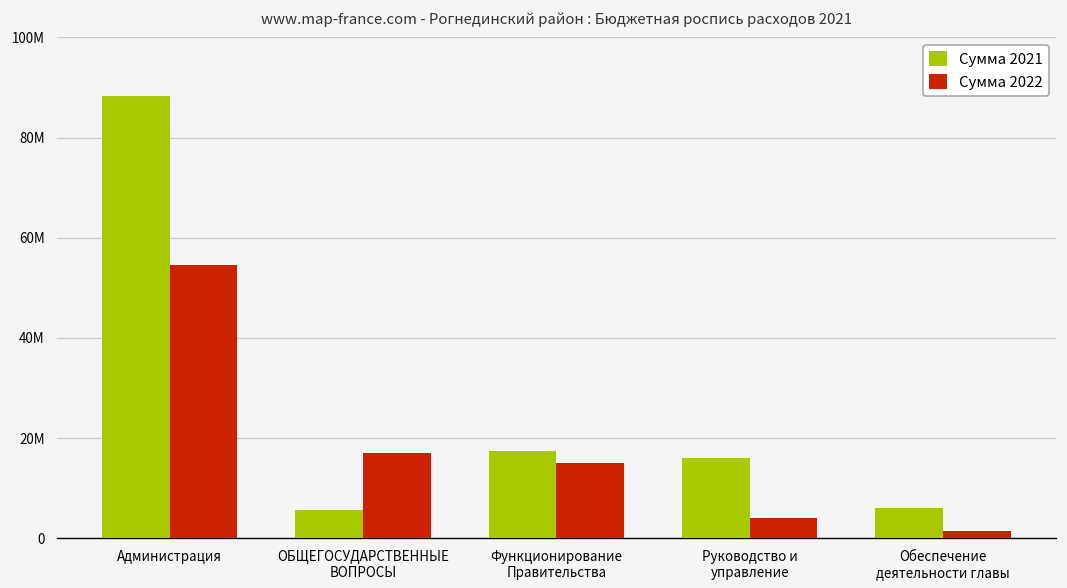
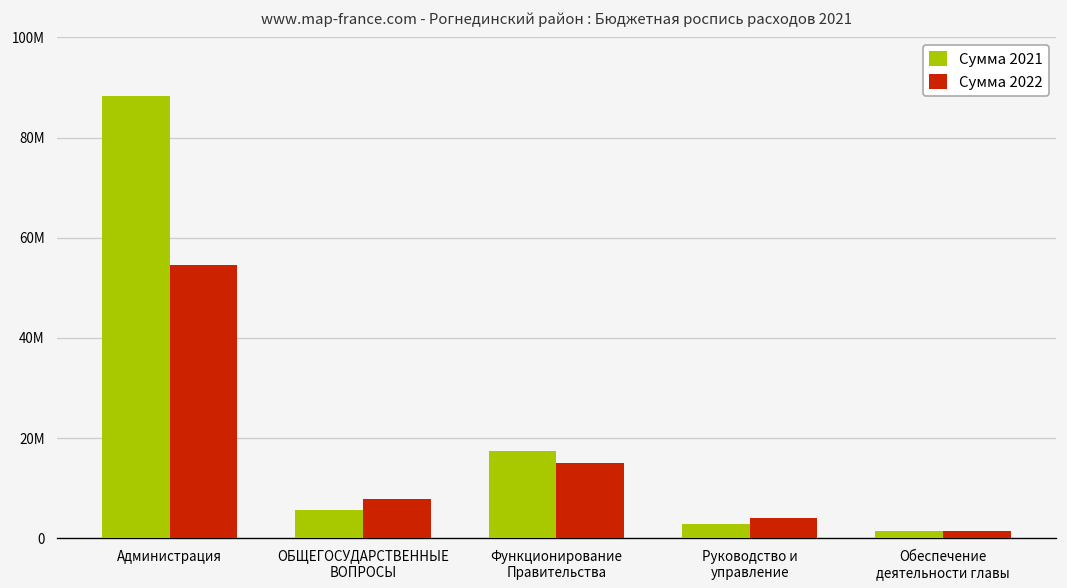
Сумма 2022, ОБЩЕГОСУДАРСТВЕННЫЕ ВОПРОСЫ: 17000000 -> 8000000
Сумма 2021, Руководство и управление: 16000000 -> 3000000
Сумма 2021, Обеспечение деятельности главы: 6000000 -> 1000000
